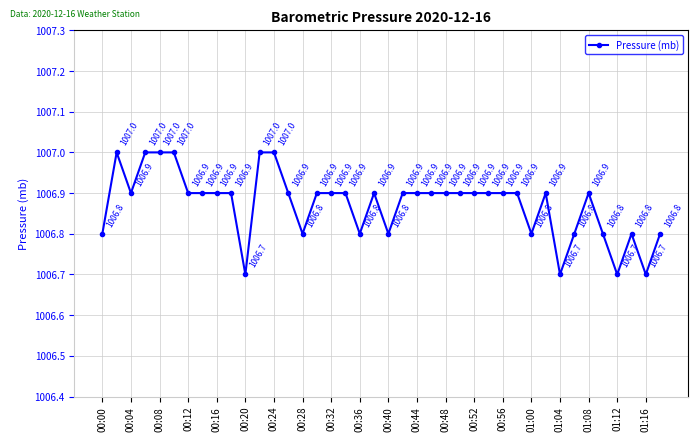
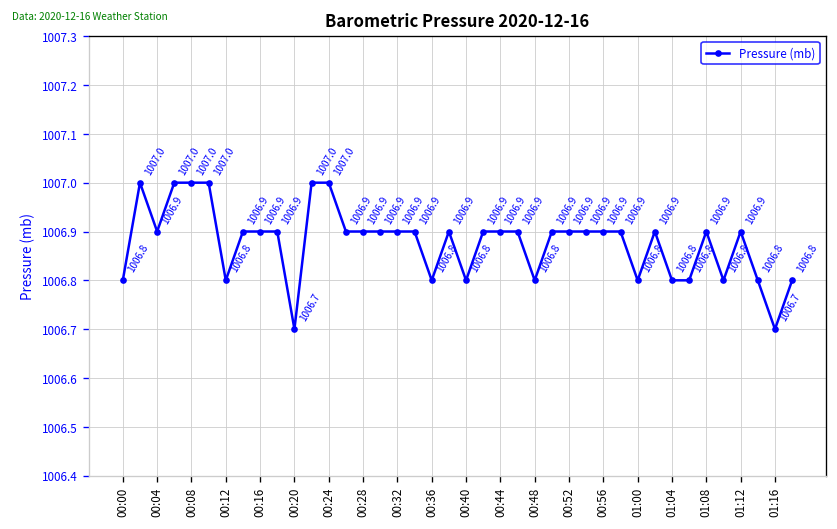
00:12: 1006.9 -> 1006.8
00:28: 1006.8 -> 1006.9
00:48: 1006.9 -> 1006.8
01:04: 1006.7 -> 1006.8
01:12: 1006.7 -> 1006.9
